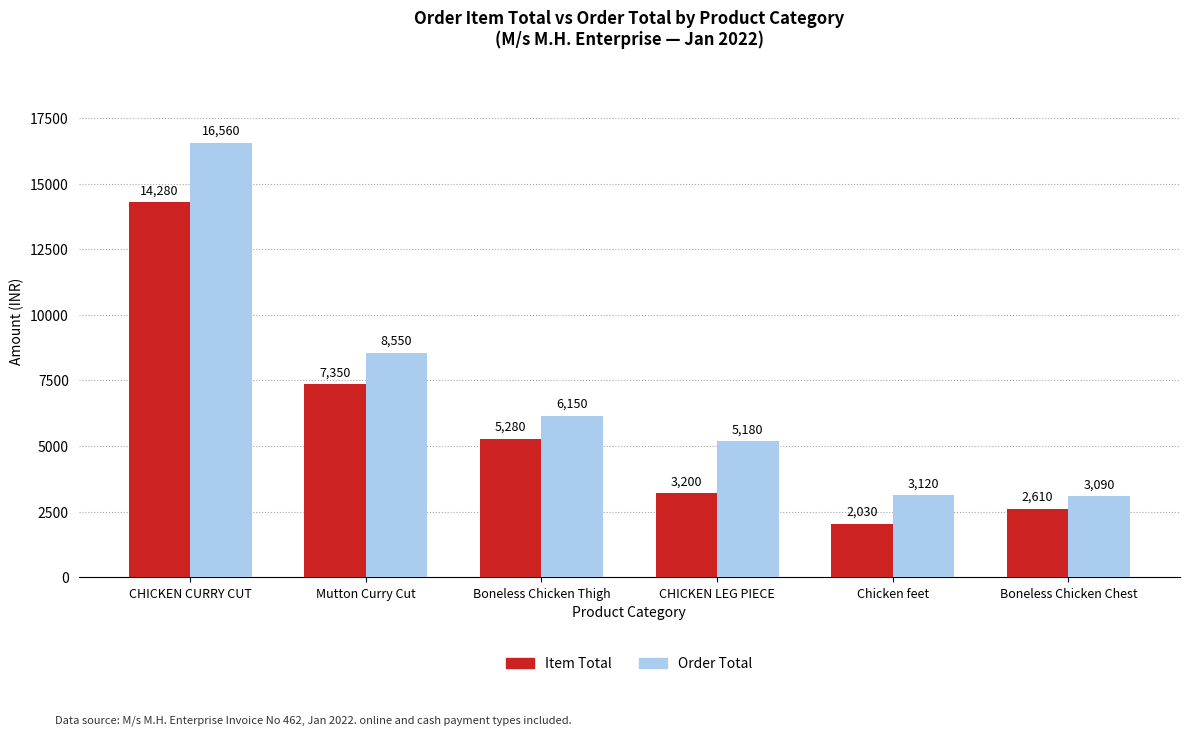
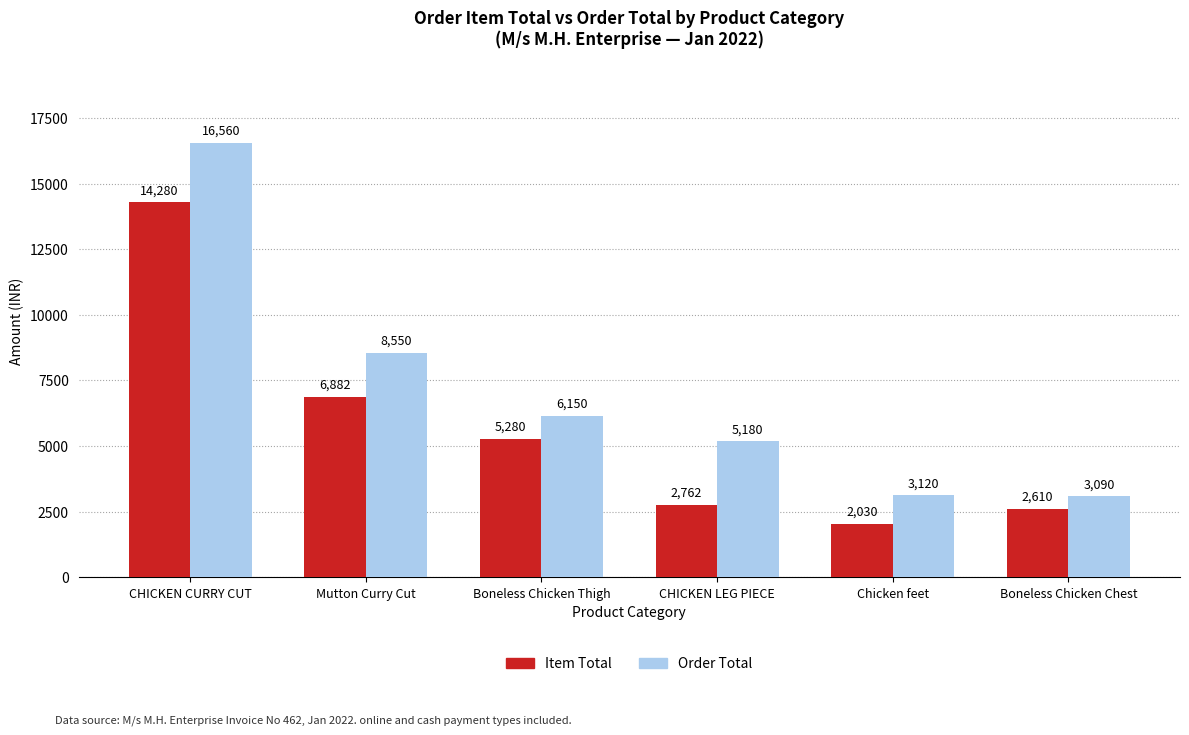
Item Total, Mutton Curry Cut: 7,350 -> 6,882
Item Total, CHICKEN LEG PIECE: 3,200 -> 2,762
